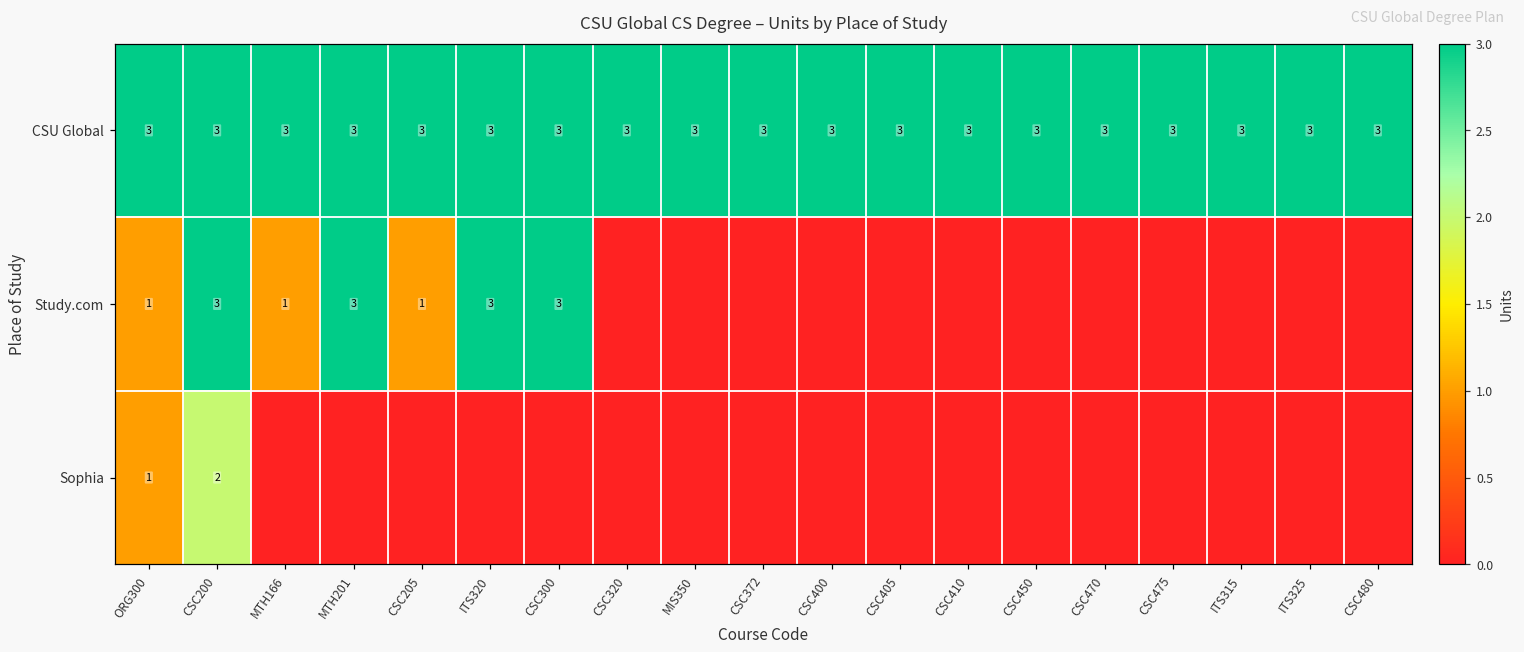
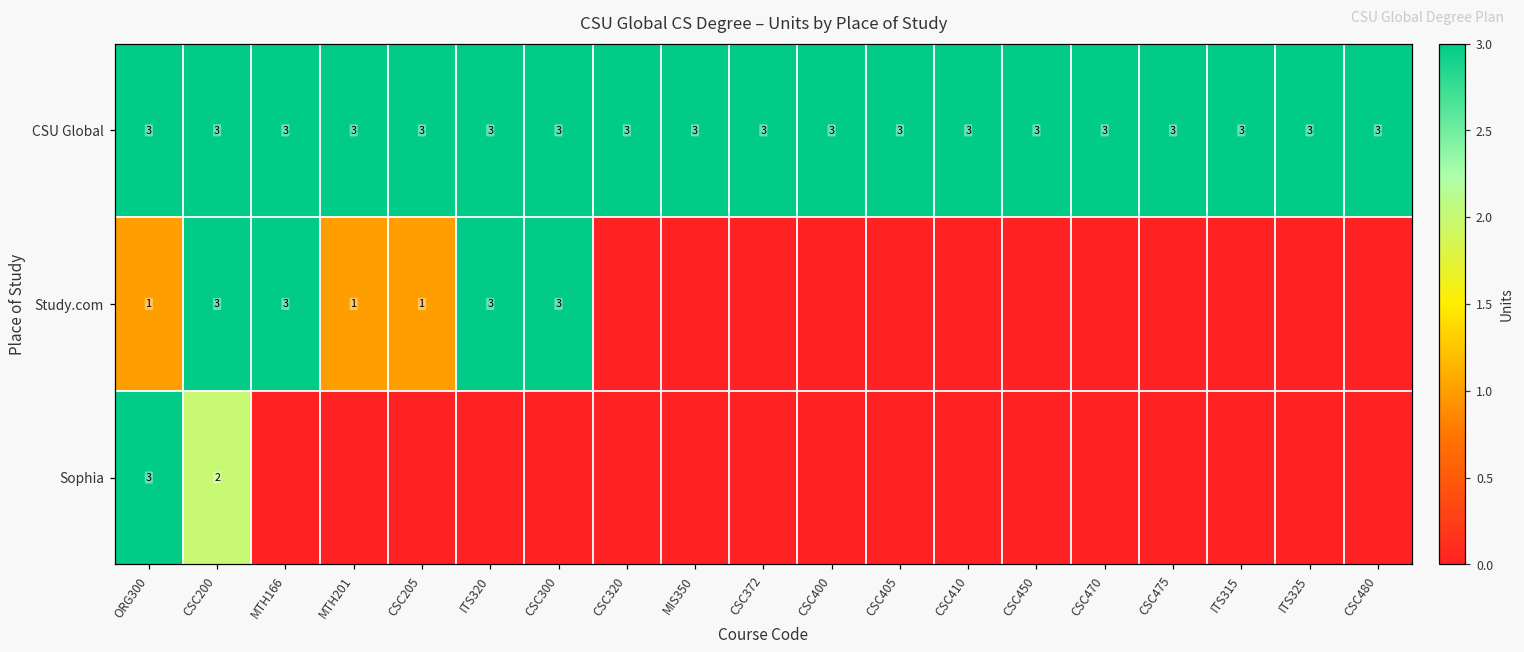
Study.com, MTH166: 1 -> 3
Study.com, MTH201: 3 -> 1
Sophia, ORG300: 1 -> 3
